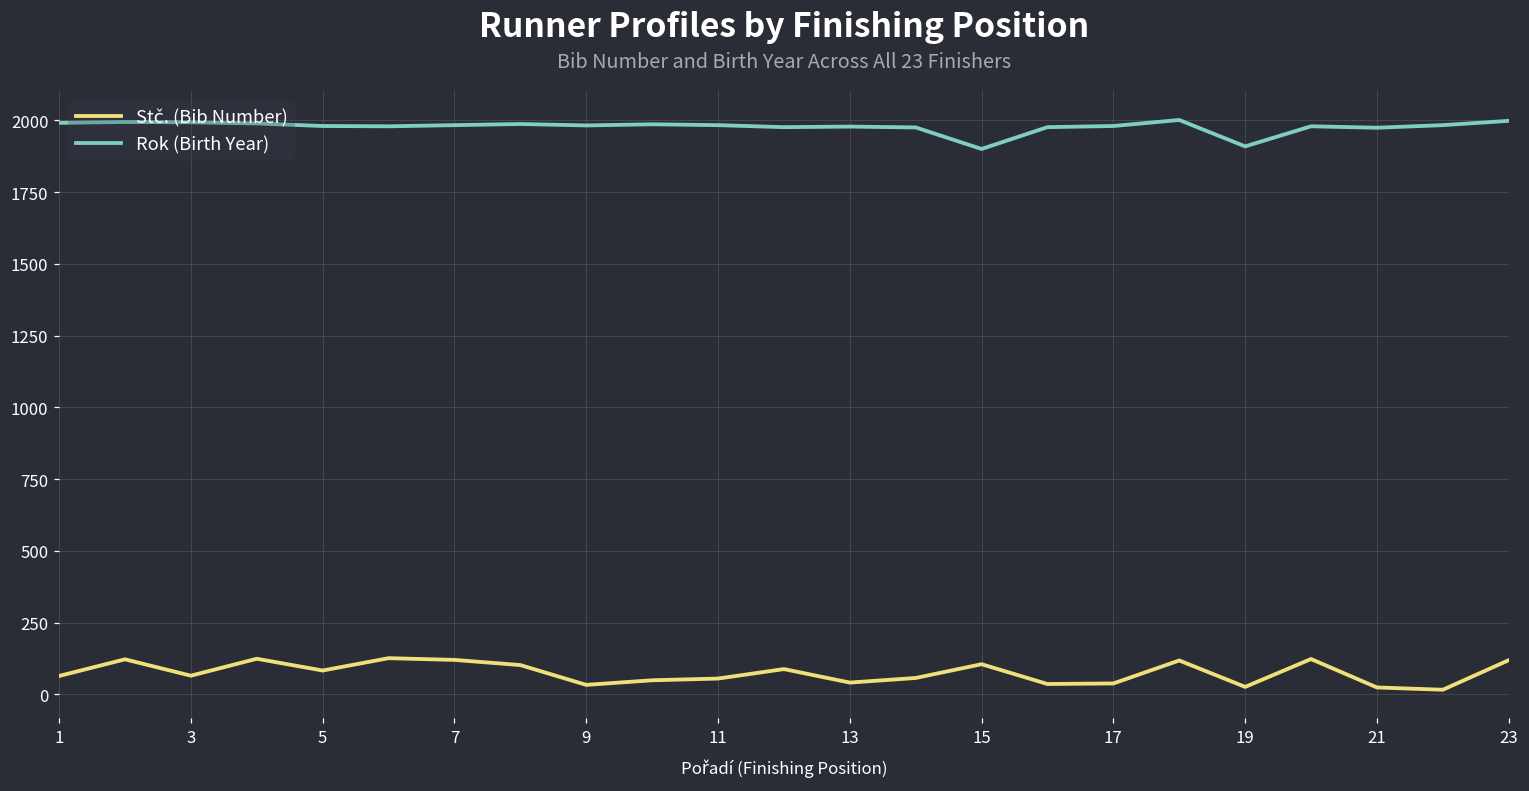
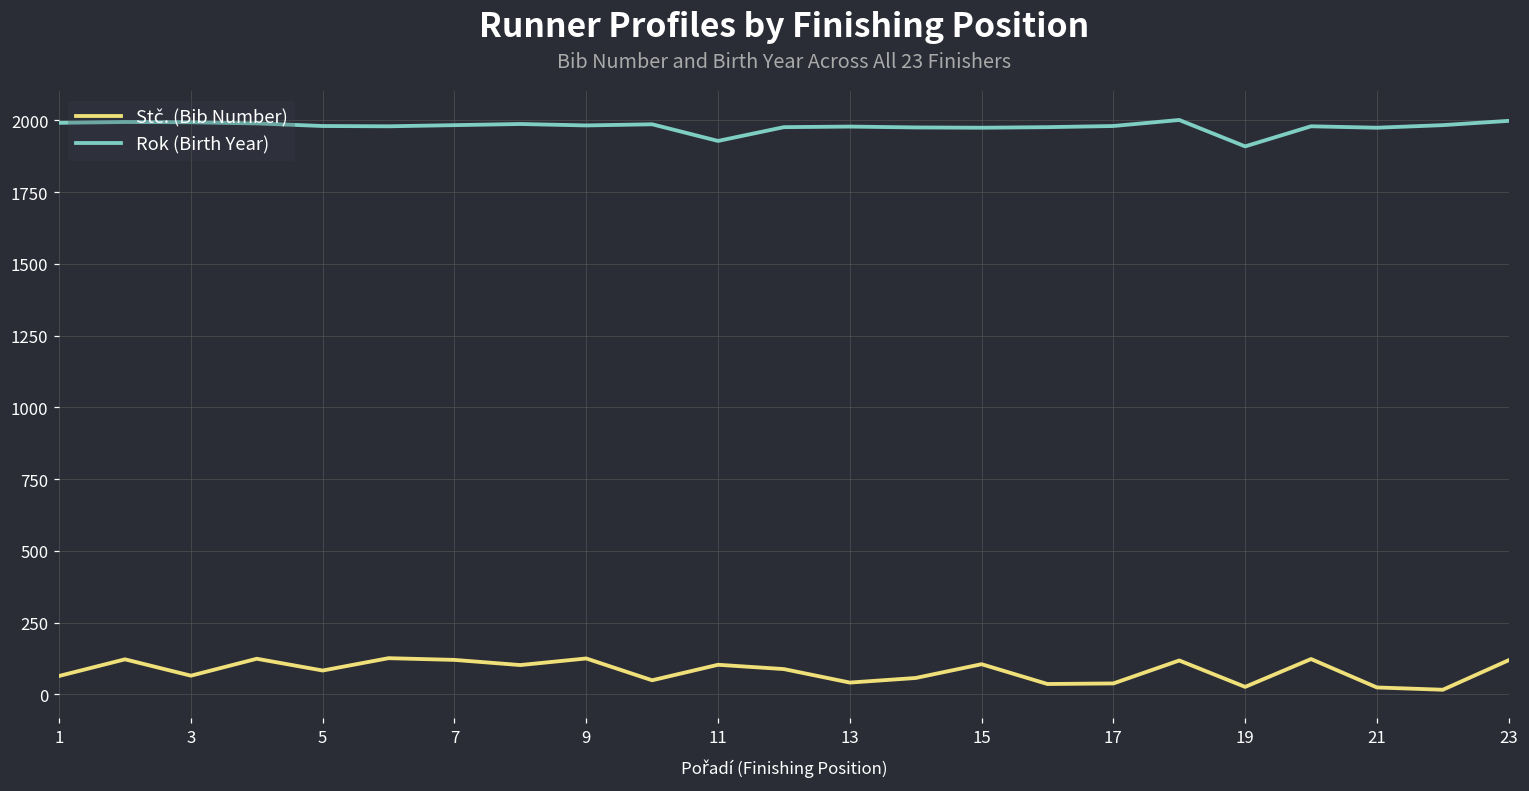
Stč. (Bib Number), 9: 30 -> 130
Stč. (Bib Number), 11: 60 -> 100
Rok (Birth Year), 11: 1980 -> 1930
Rok (Birth Year), 15: 1900 -> 1970
